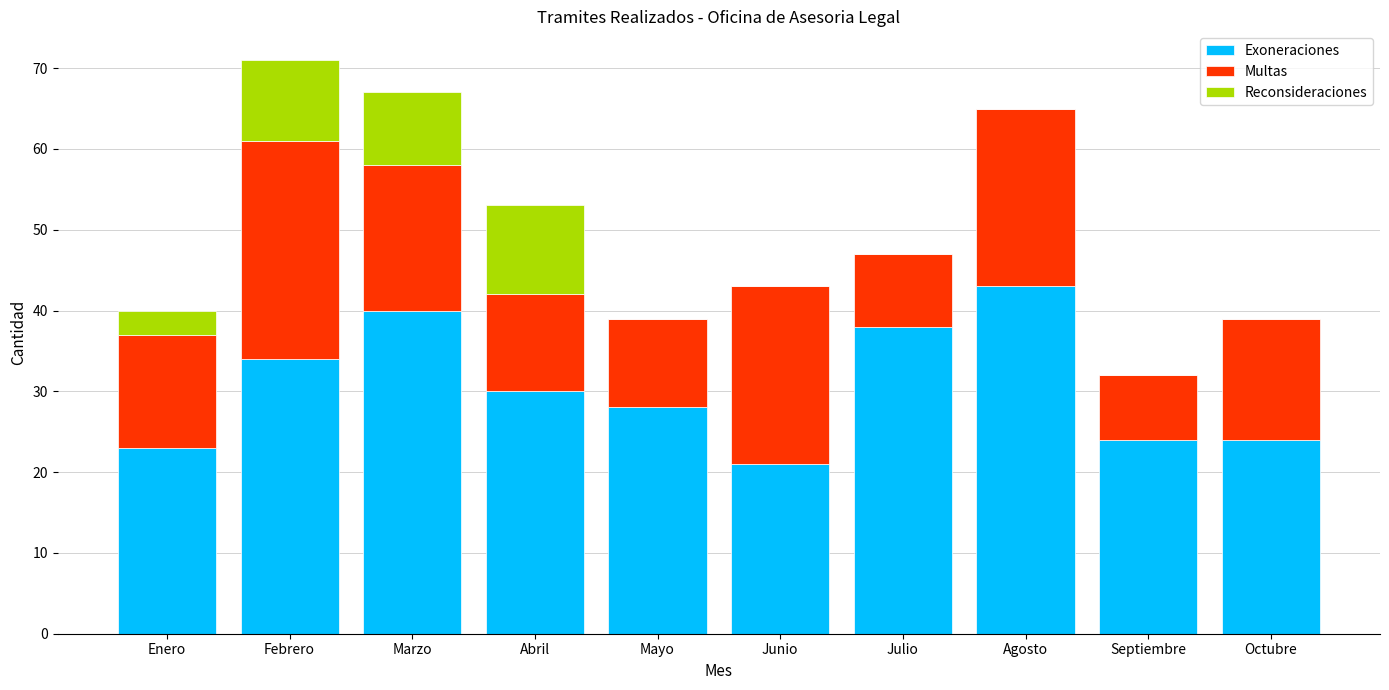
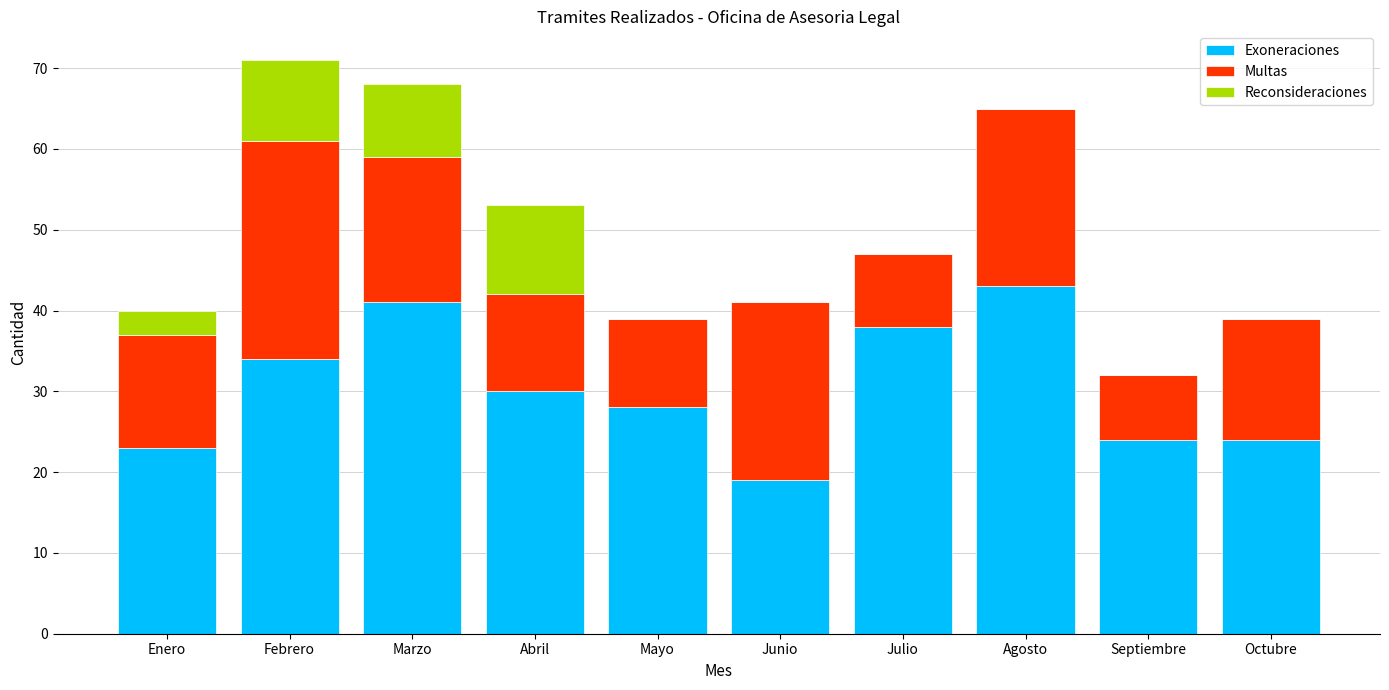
Exoneraciones, Marzo: 40 -> 41
Exoneraciones, Junio: 21 -> 19
